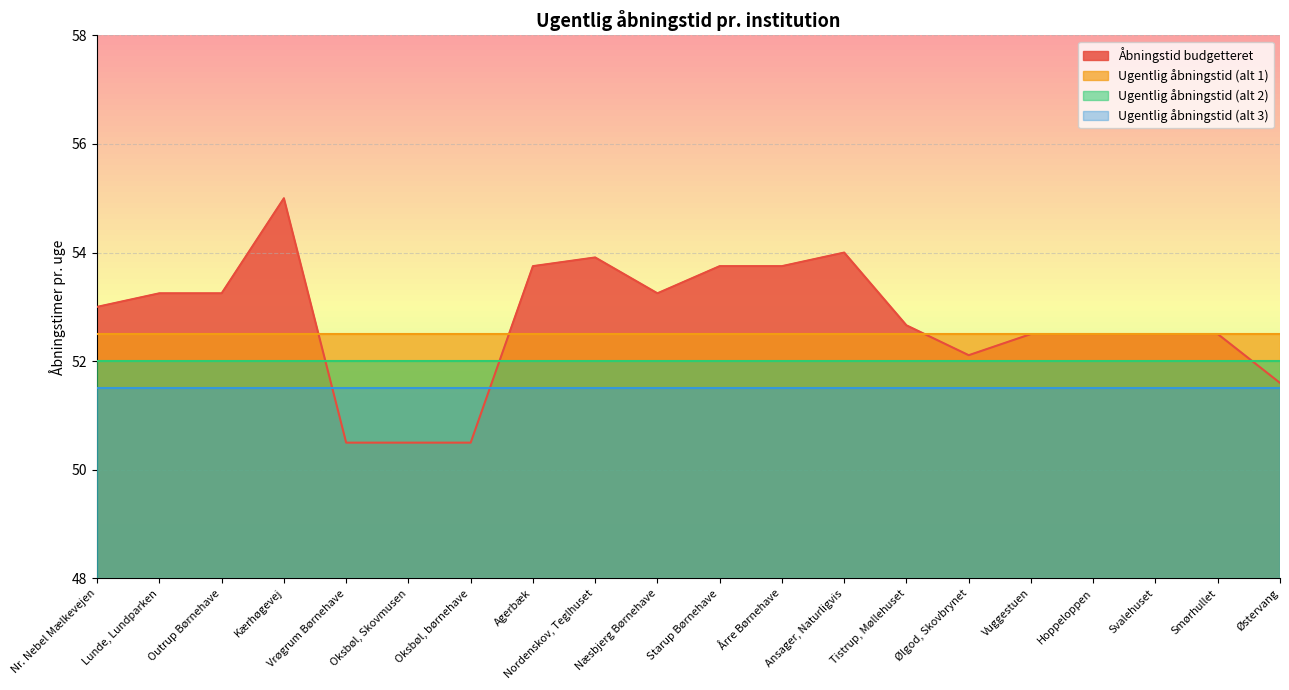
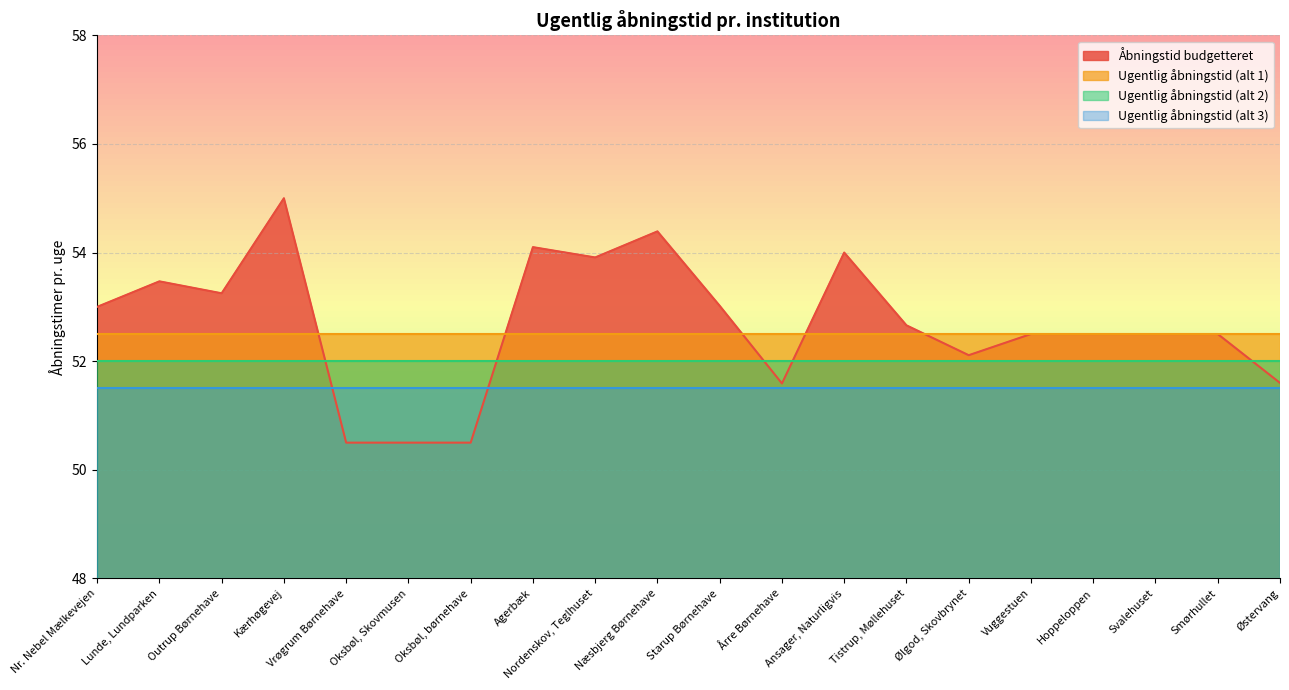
Åbningstid budgetteret, Lunde, Lundparken: 53.3 -> 53.5
Åbningstid budgetteret, Agerbæk: 53.8 -> 54.1
Åbningstid budgetteret, Næsbjerg Børnehave: 53.3 -> 54.4
Åbningstid budgetteret, Starup Børnehave: 53.8 -> 53.0
Åbningstid budgetteret, Årre Børnehave: 53.8 -> 51.6
